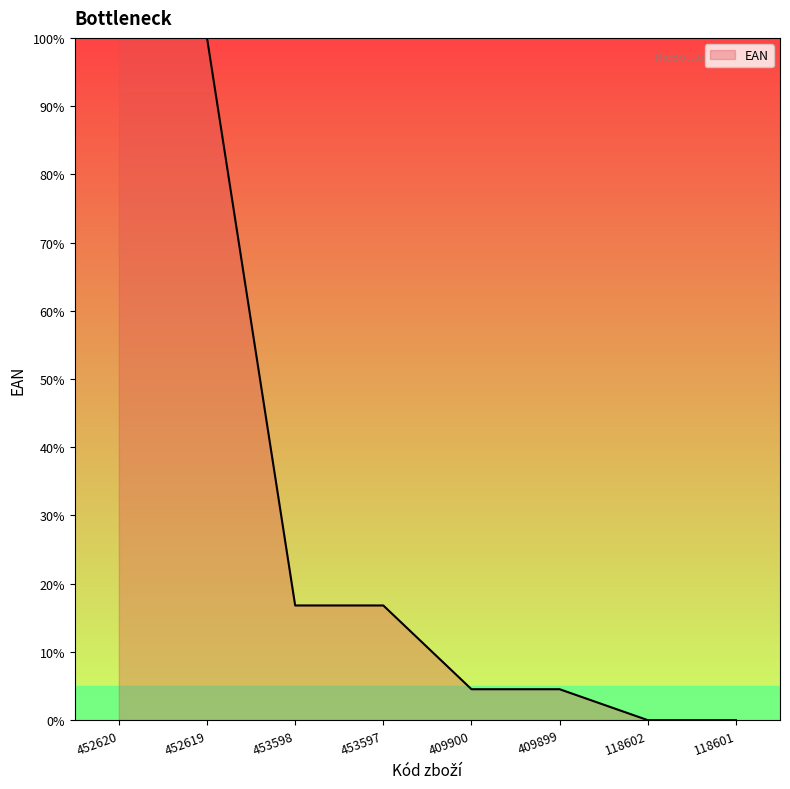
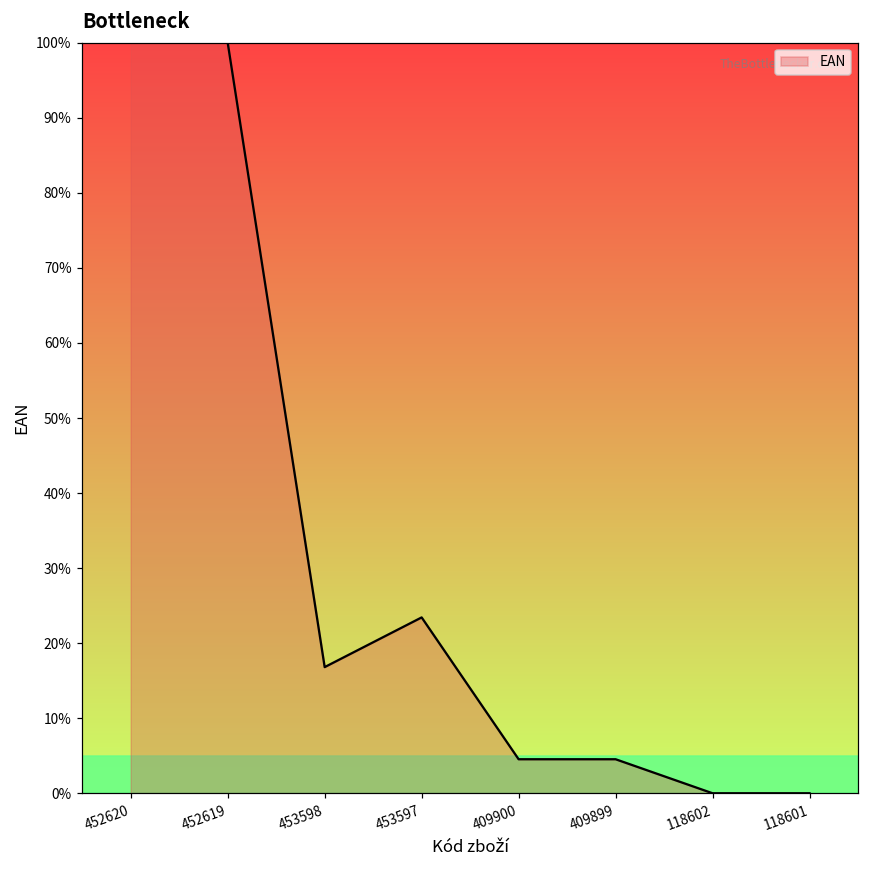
453597: 17% -> 23%
